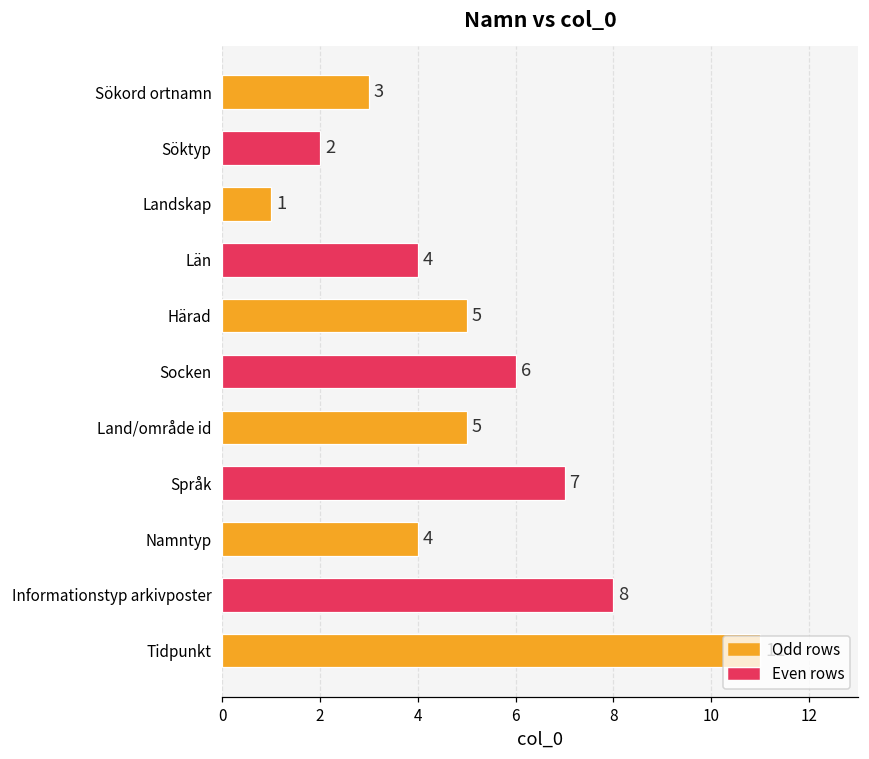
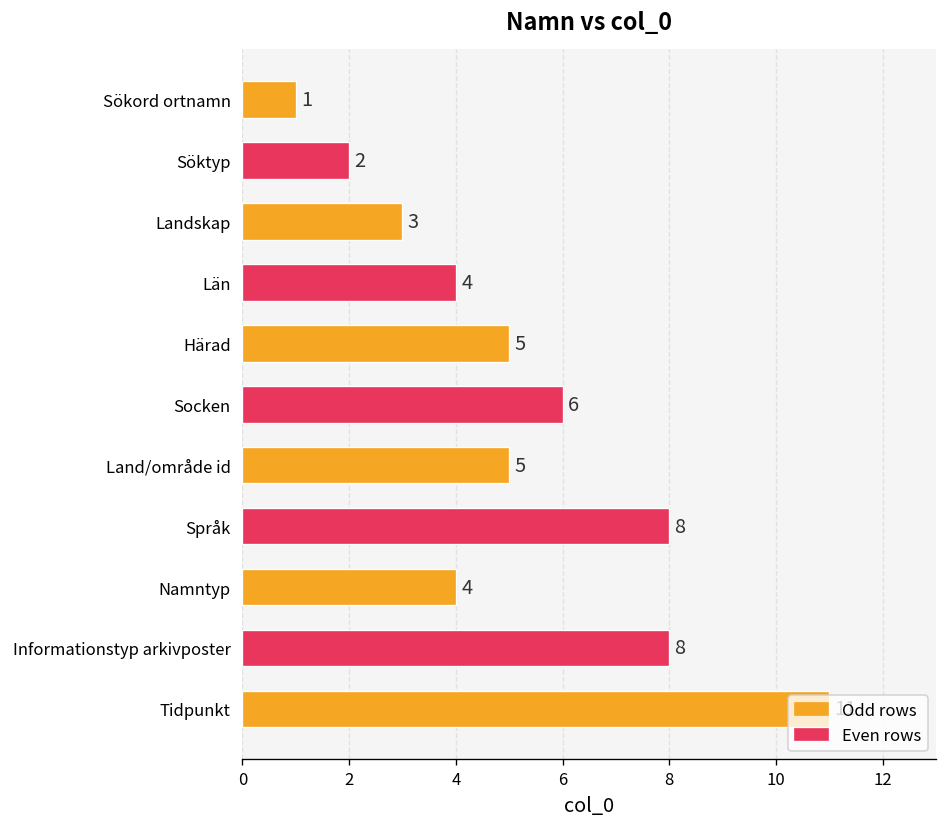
Sökord ortnamn: 3 -> 1
Landskap: 1 -> 3
Språk: 7 -> 8
